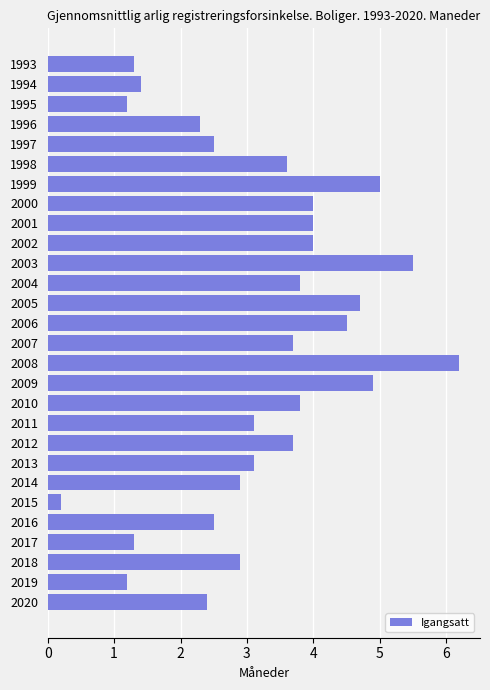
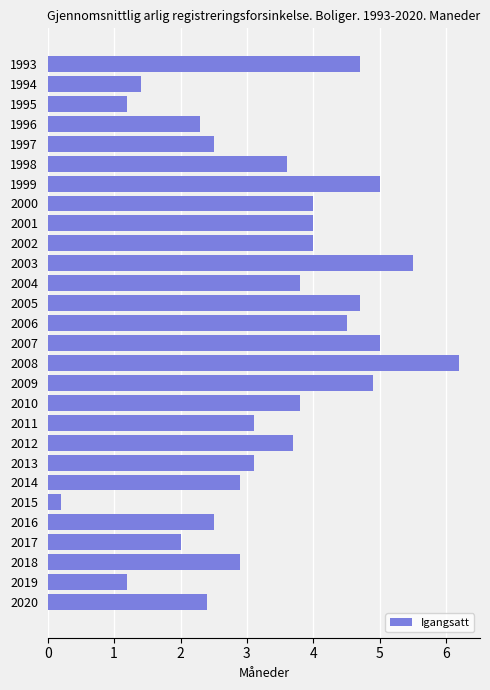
1993: 1.3 -> 4.7
2007: 3.7 -> 5.0
2017: 1.3 -> 2.0
